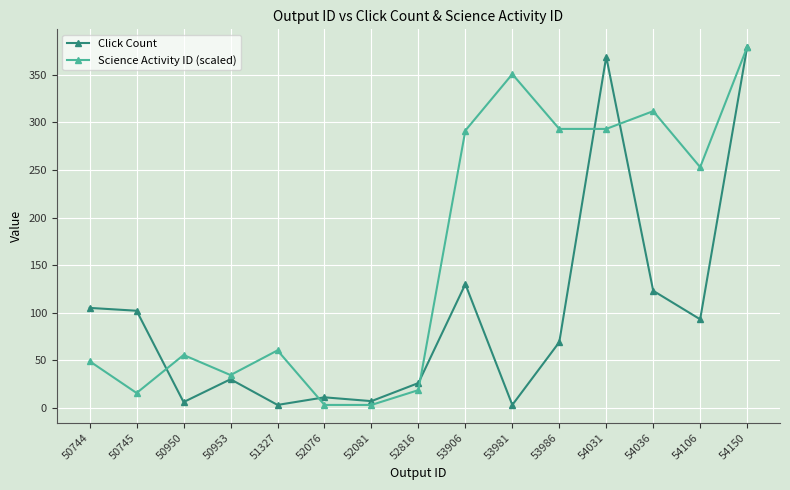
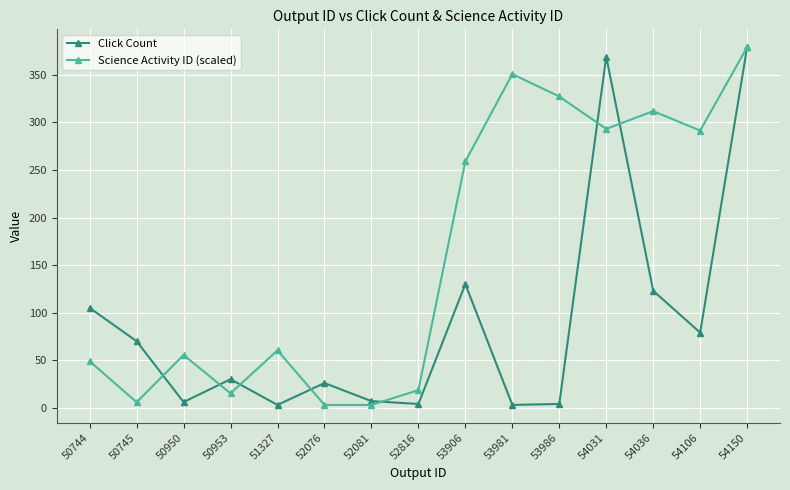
Click Count, 50745: 100 -> 70
Science Activity ID (scaled), 50745: 20 -> 10
Science Activity ID (scaled), 50953: 30 -> 20
Click Count, 52076: 10 -> 30
Click Count, 52816: 30 -> 0
Science Activity ID (scaled), 53906: 290 -> 260
Click Count, 53986: 70 -> 0
Science Activity ID (scaled), 53986: 290 -> 330
Click Count, 54106: 90 -> 80
Science Activity ID (scaled), 54106: 250 -> 290
